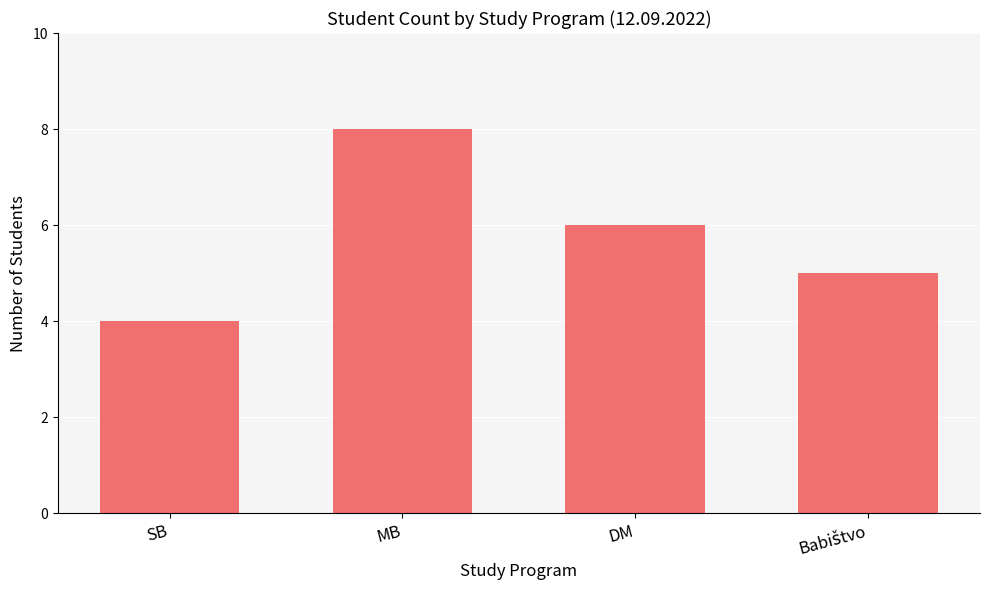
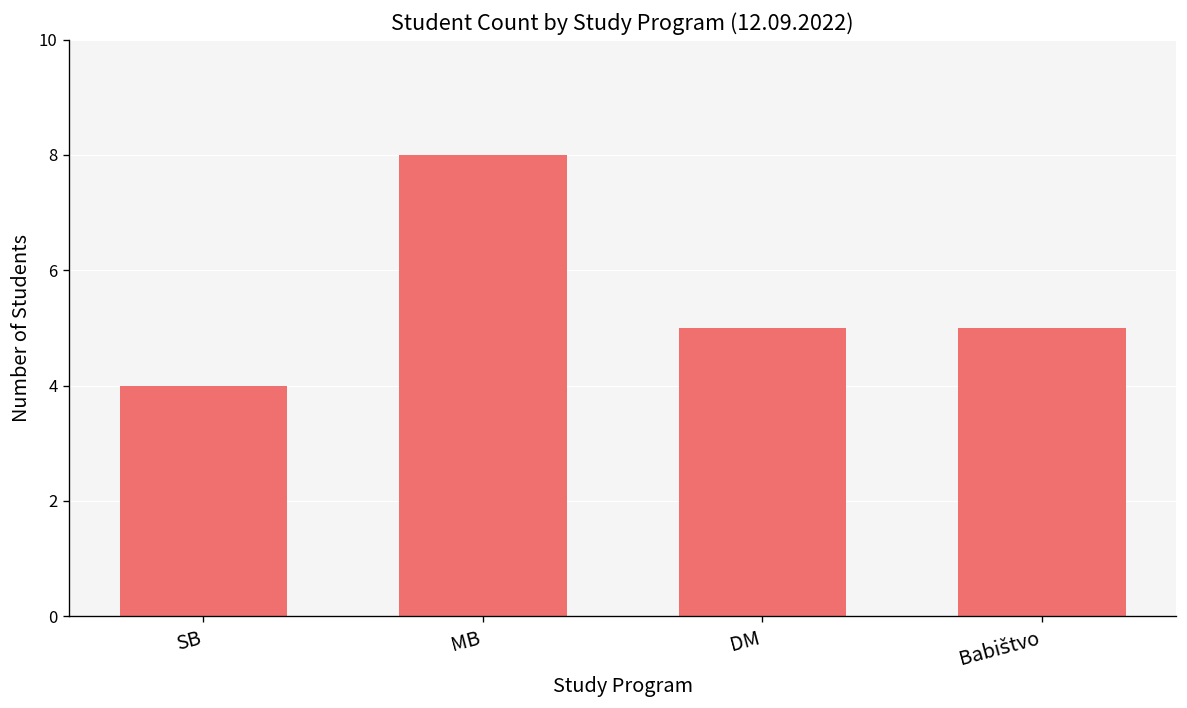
DM: 6 -> 5
